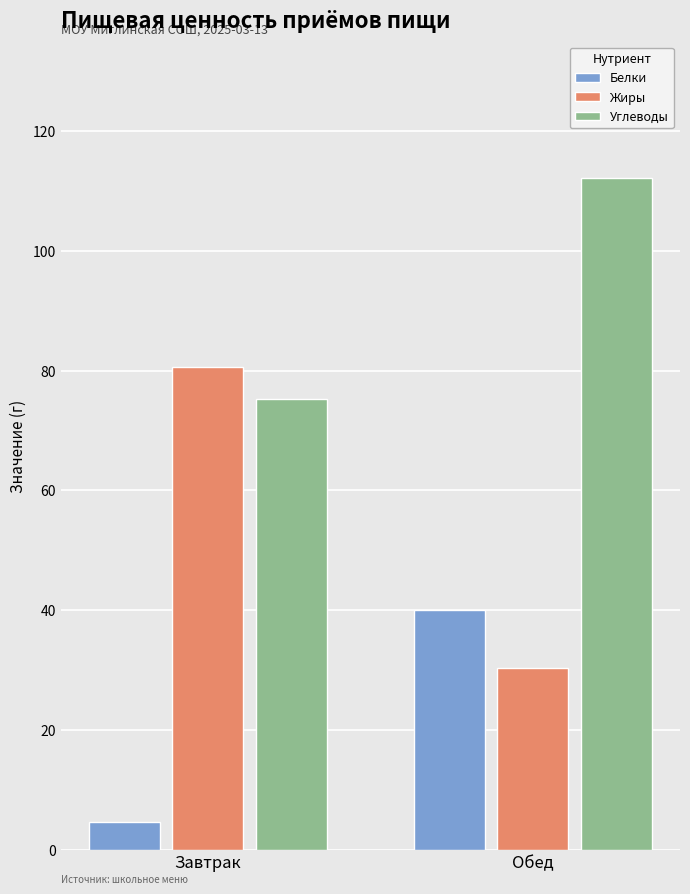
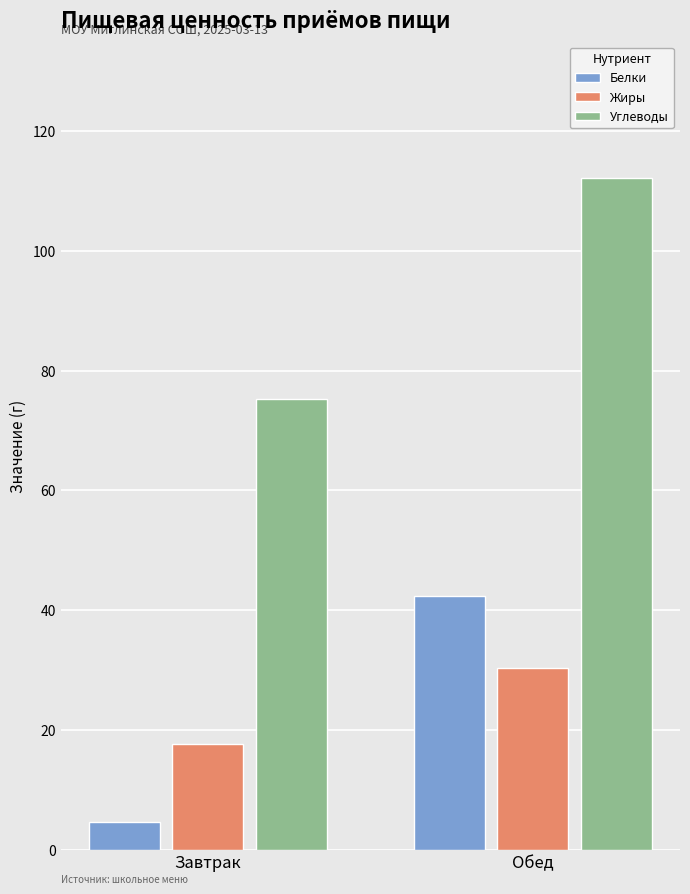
Жиры, Завтрак: 81 -> 18
Белки, Обед: 40 -> 42
